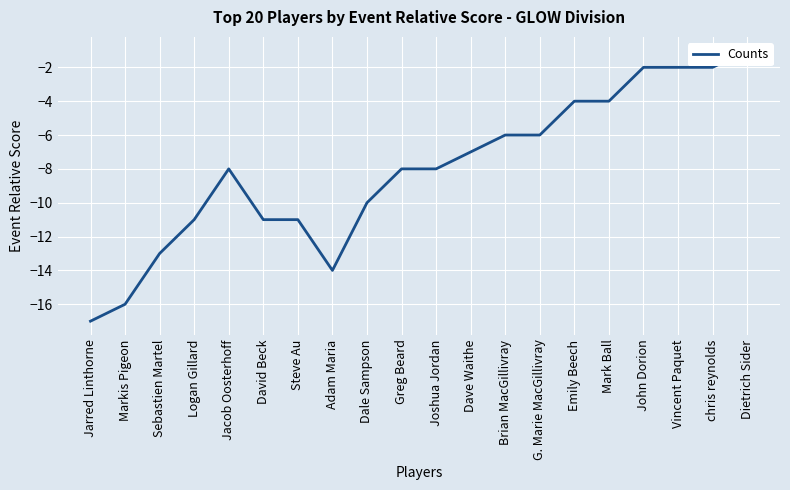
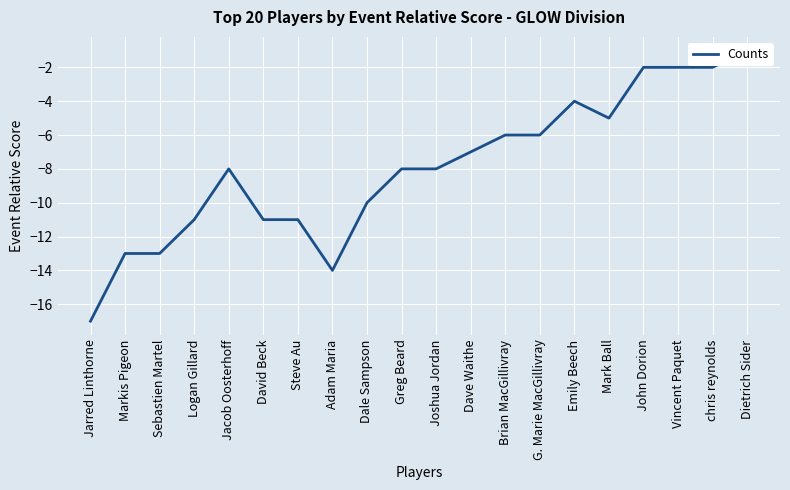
Markis Pigeon: -16 -> -13
Mark Ball: -4 -> -5
